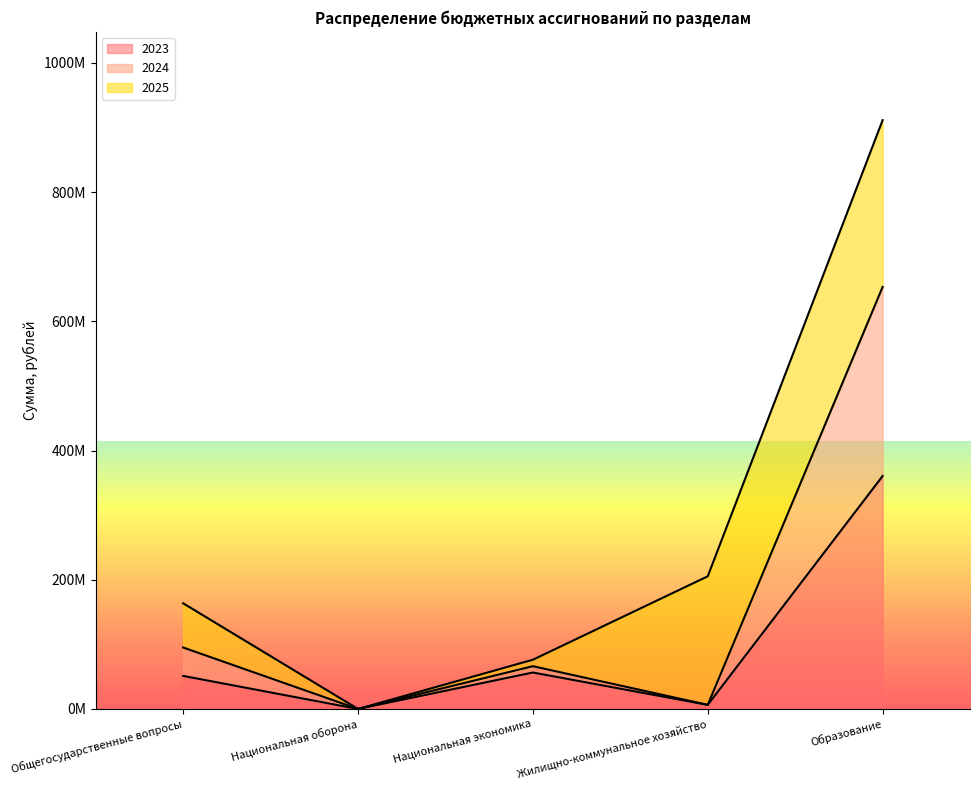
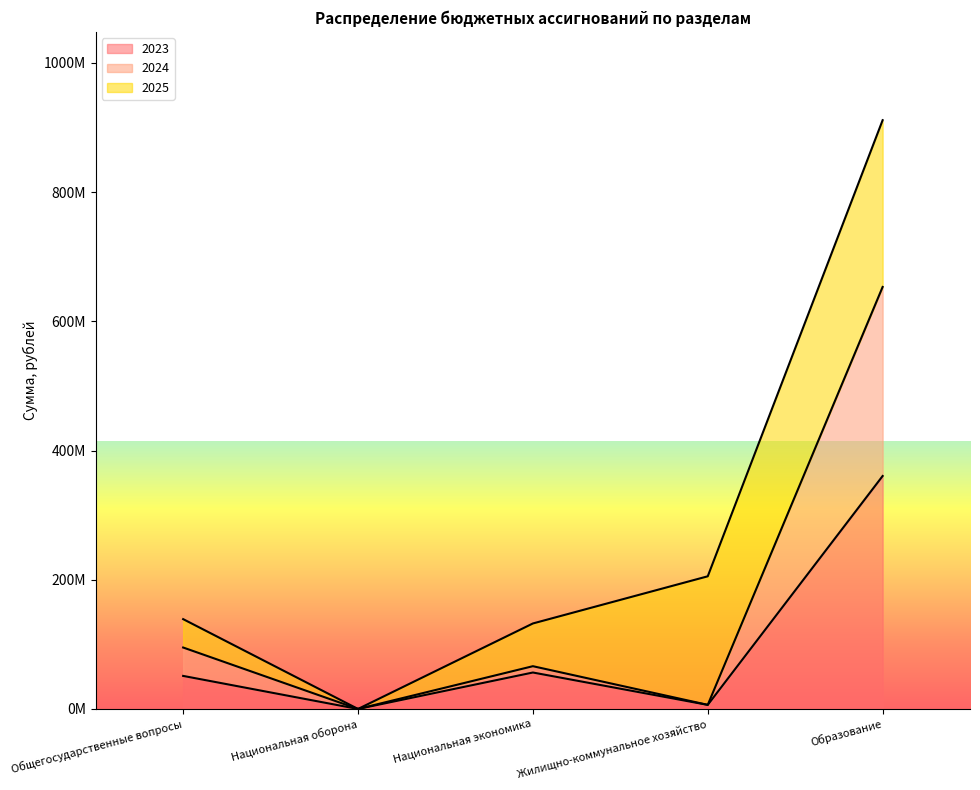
2025, Общегосударственные вопросы: 70000000 -> 40000000
2025, Национальная экономика: 10000000 -> 70000000
